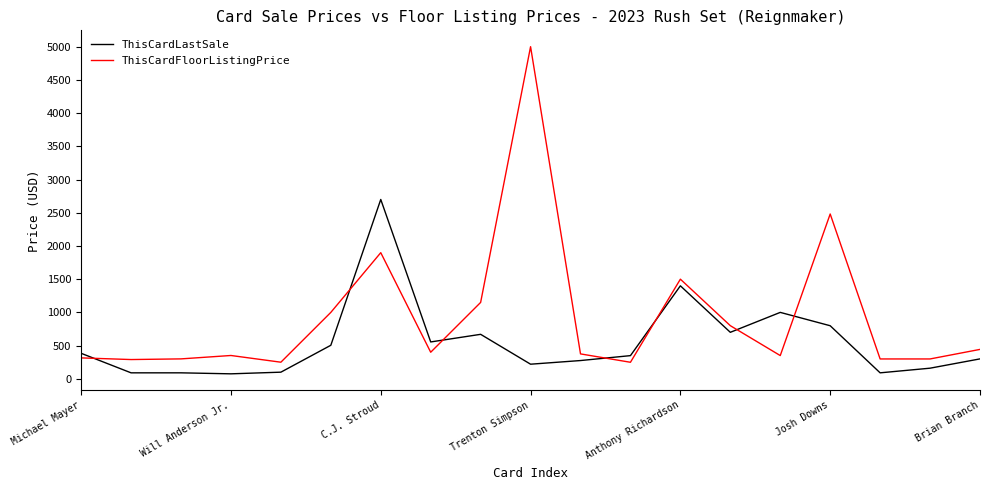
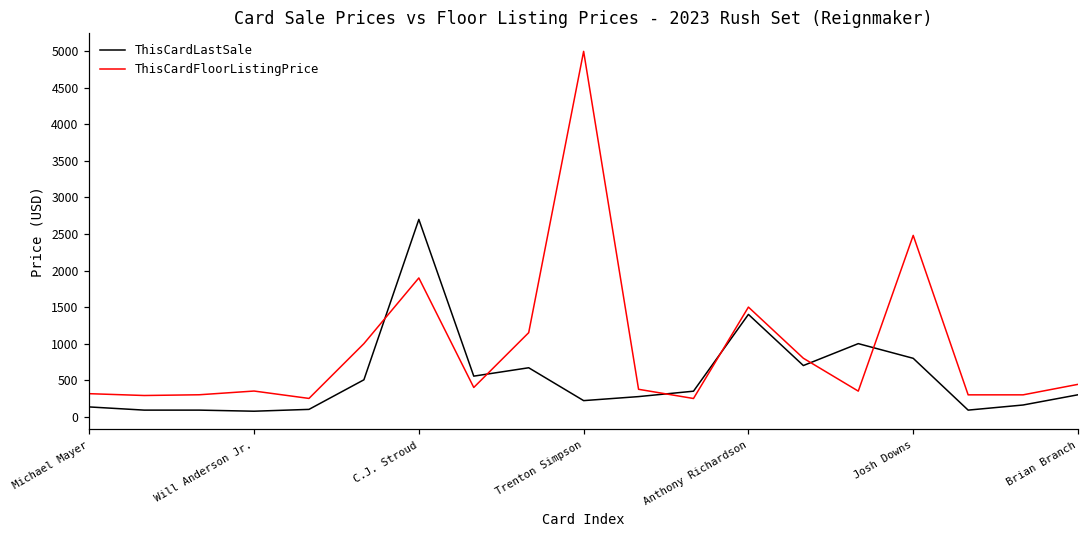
ThisCardLastSale, Michael Mayer: 400 -> 100
